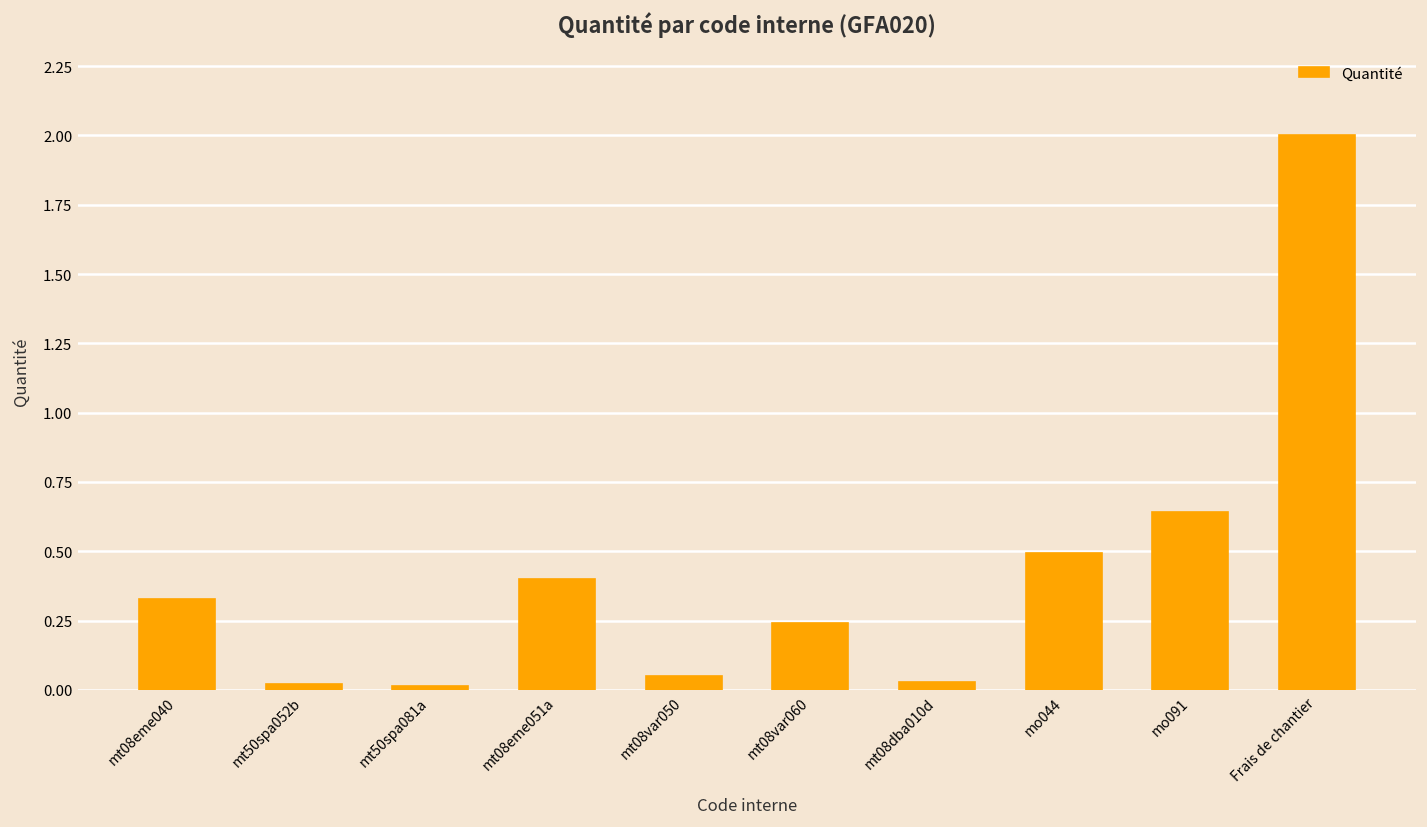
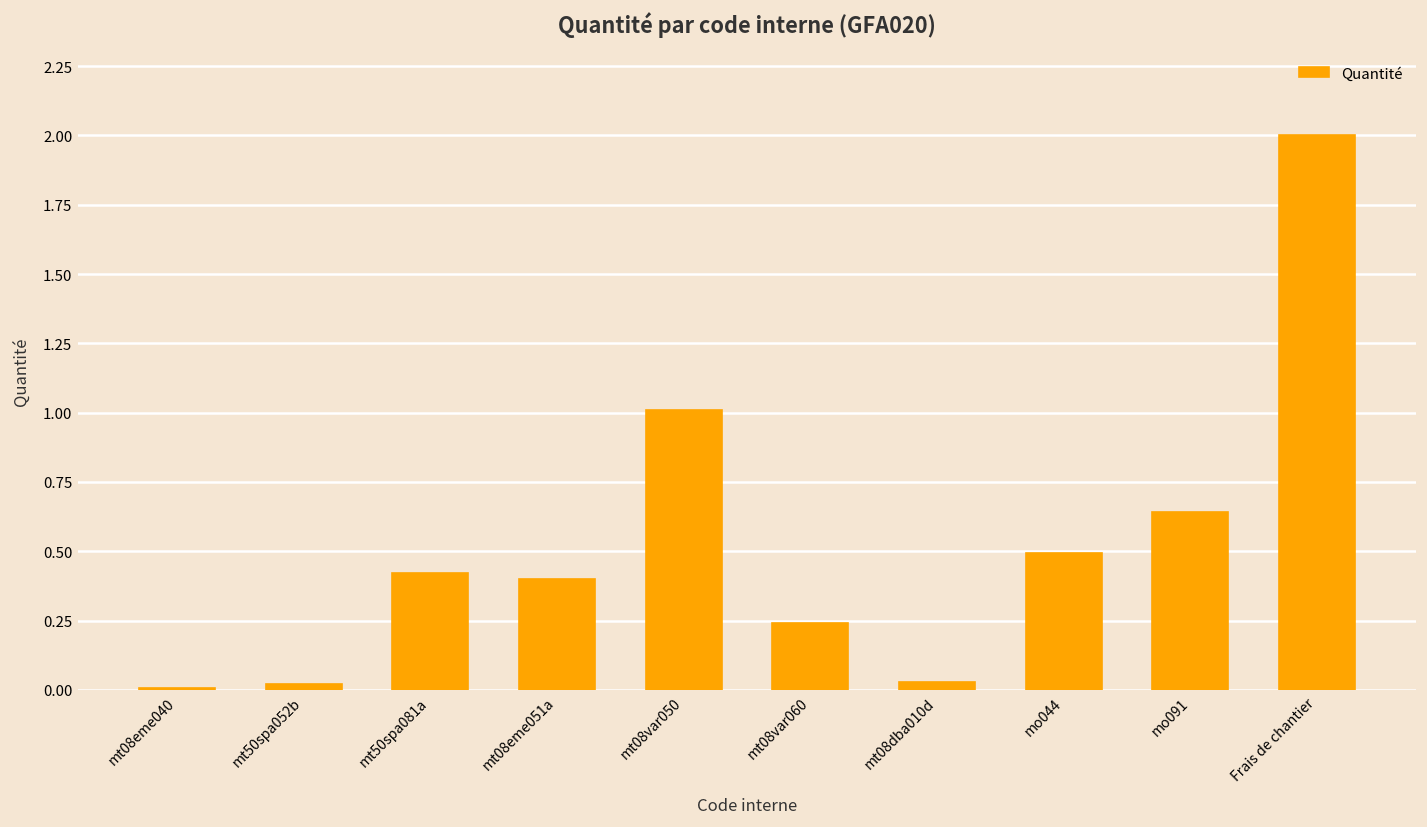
mt08eme040: 0.33 -> 0.01
mt50spa081a: 0.01 -> 0.42
mt08var050: 0.05 -> 1.01
